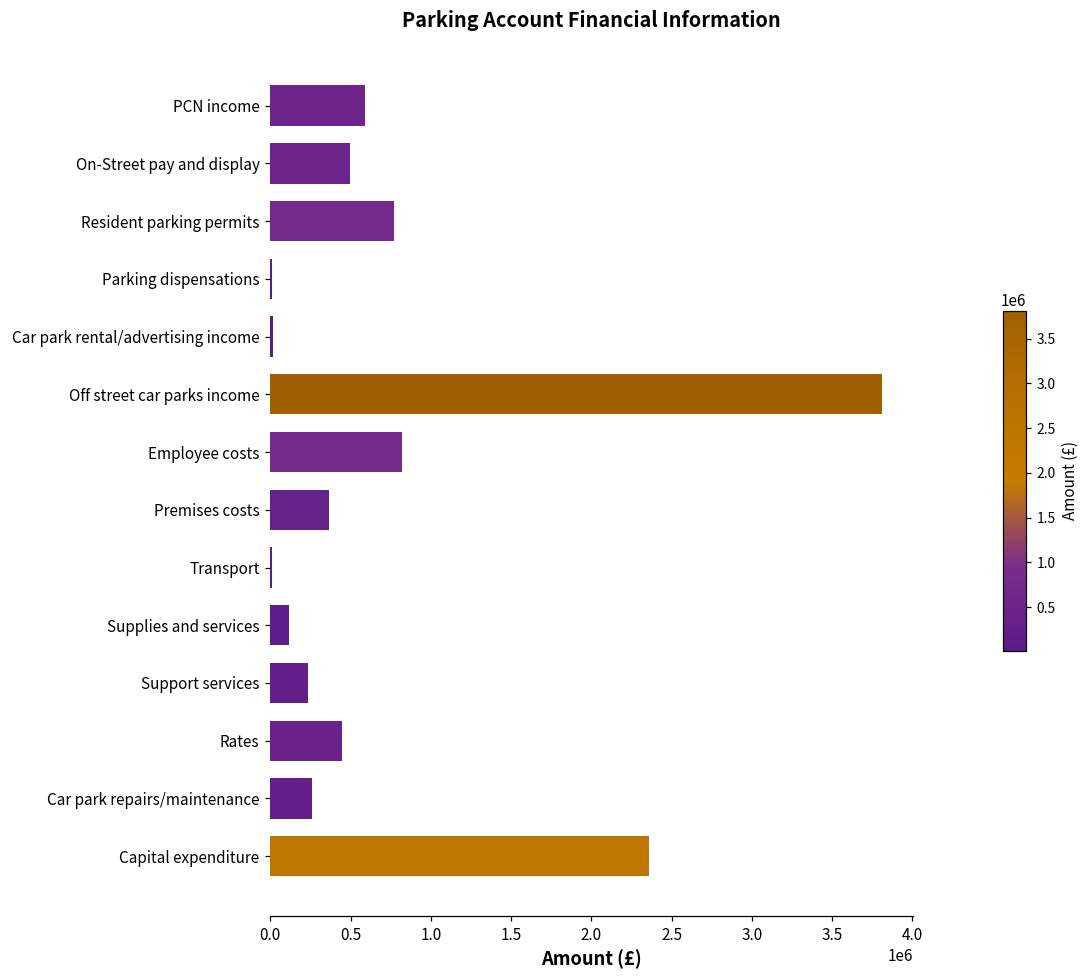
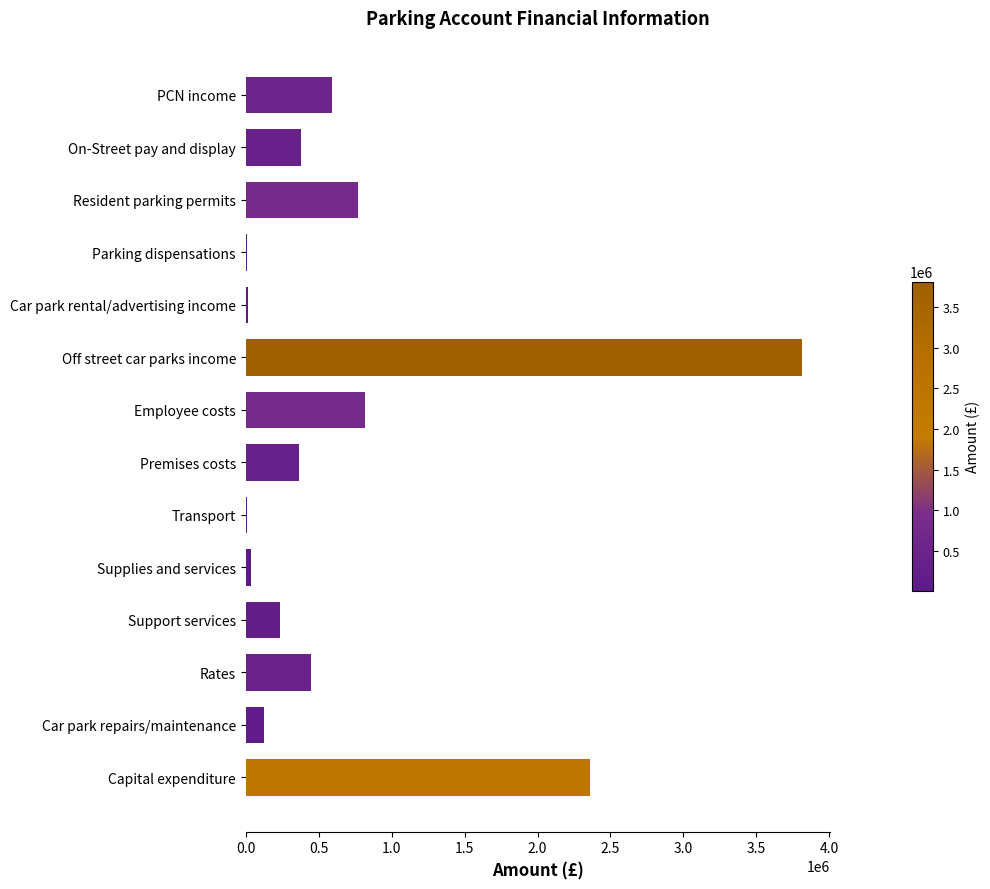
On-Street pay and display: 500000 -> 380000
Supplies and services: 120000 -> 40000
Car park repairs/maintenance: 260000 -> 120000
